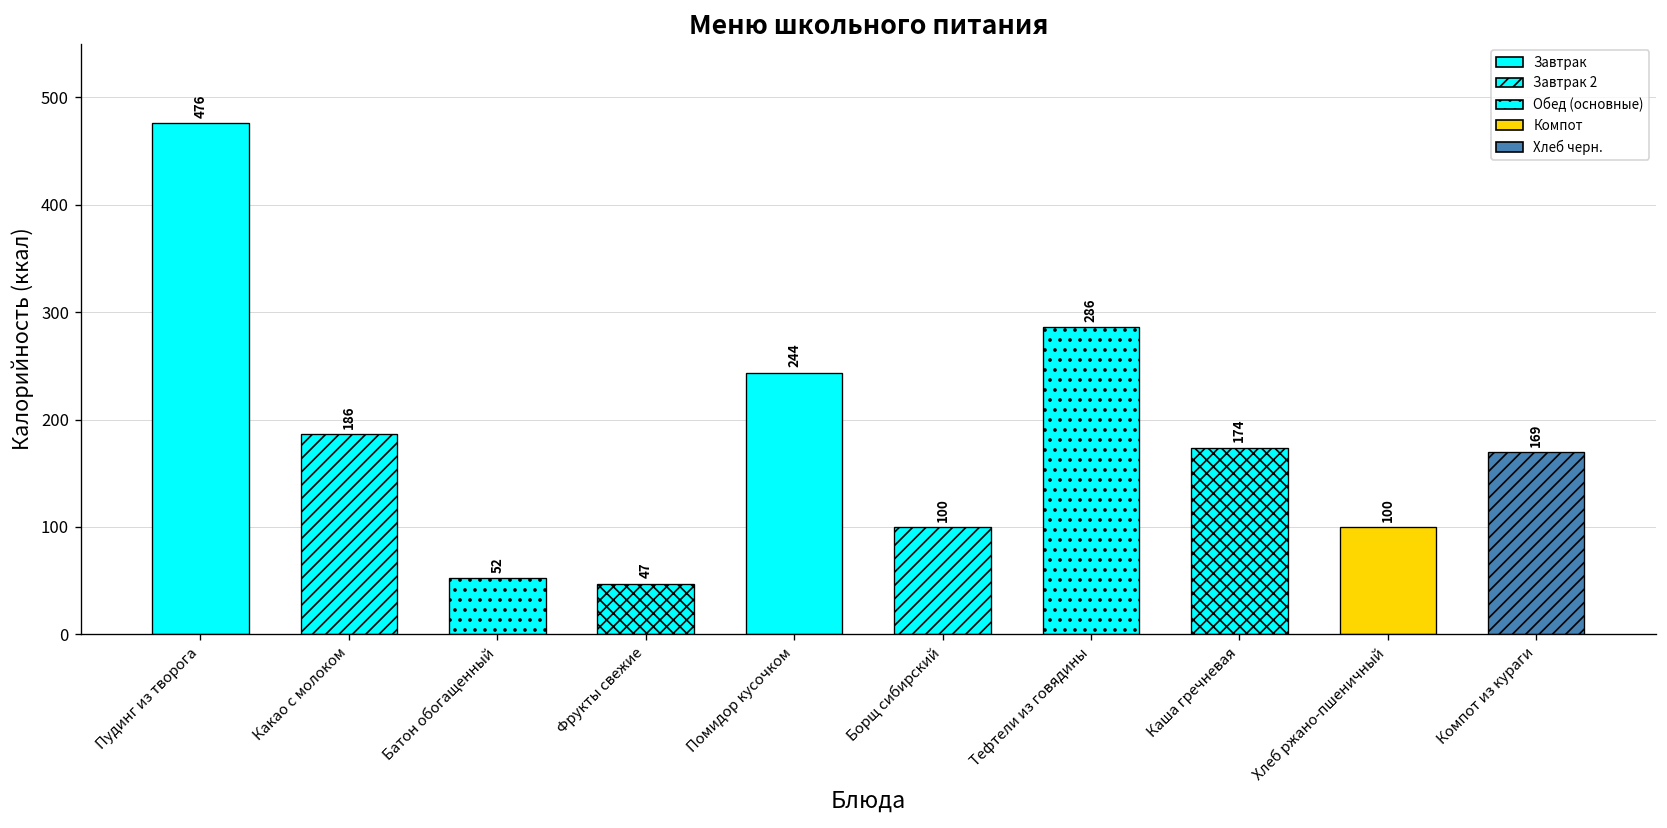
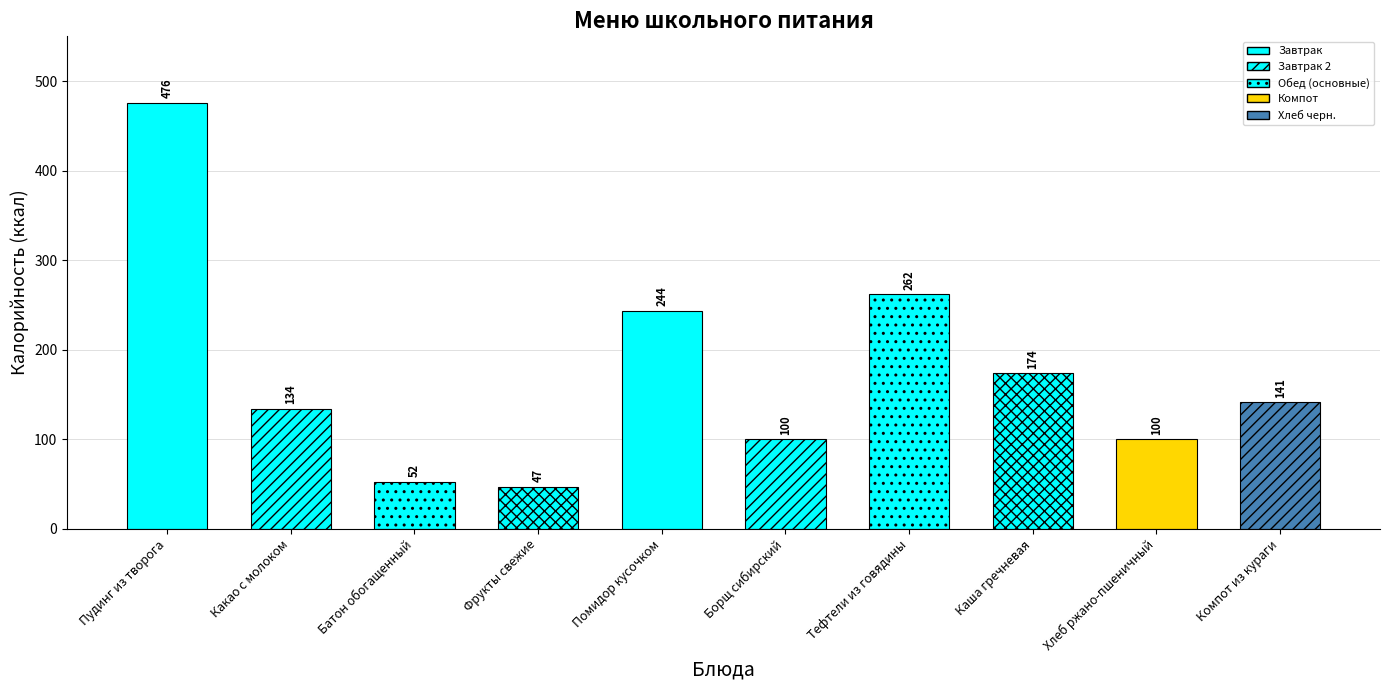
Какао с молоком: 186 -> 134
Тефтели из говядины: 286 -> 262
Компот из кураги: 169 -> 141
